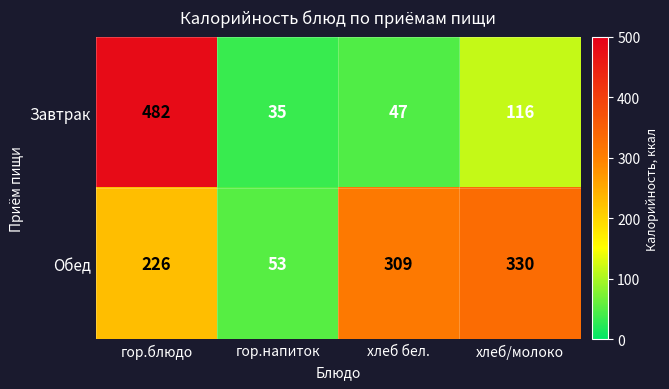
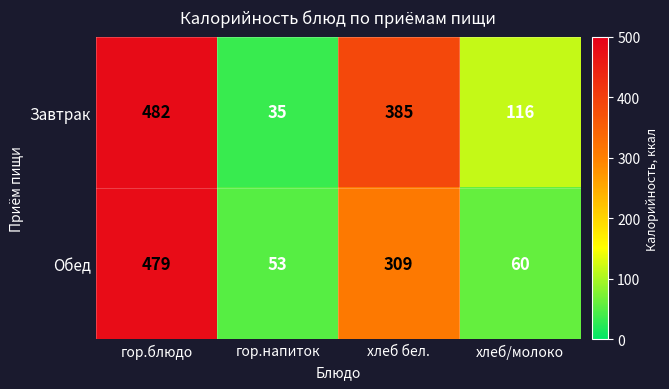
Завтрак, хлеб бел.: 47 -> 385
Обед, гор.блюдо: 226 -> 479
Обед, хлеб/молоко: 330 -> 60
